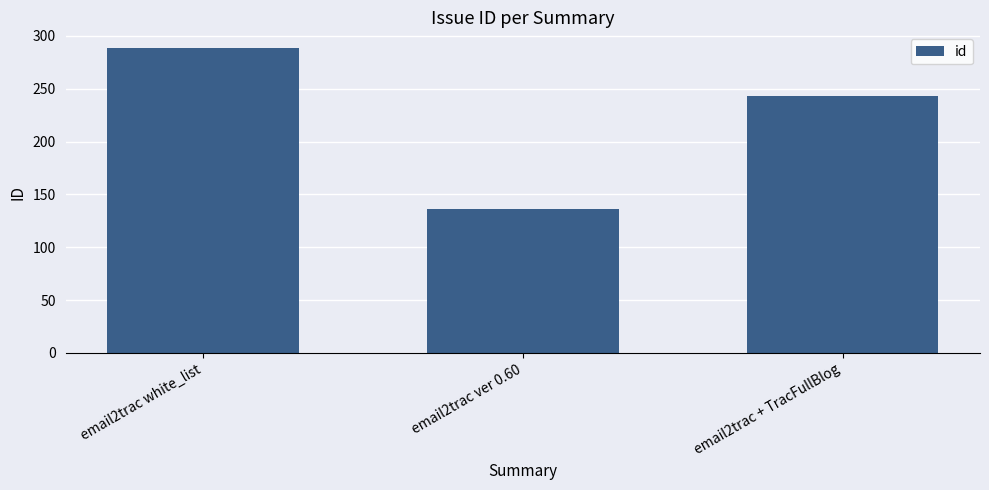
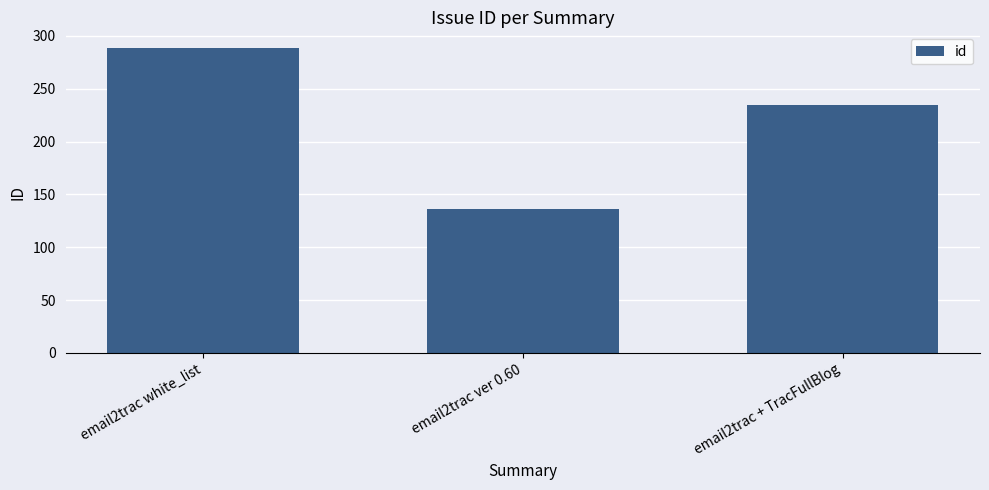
email2trac + TracFullBlog: 243 -> 235
